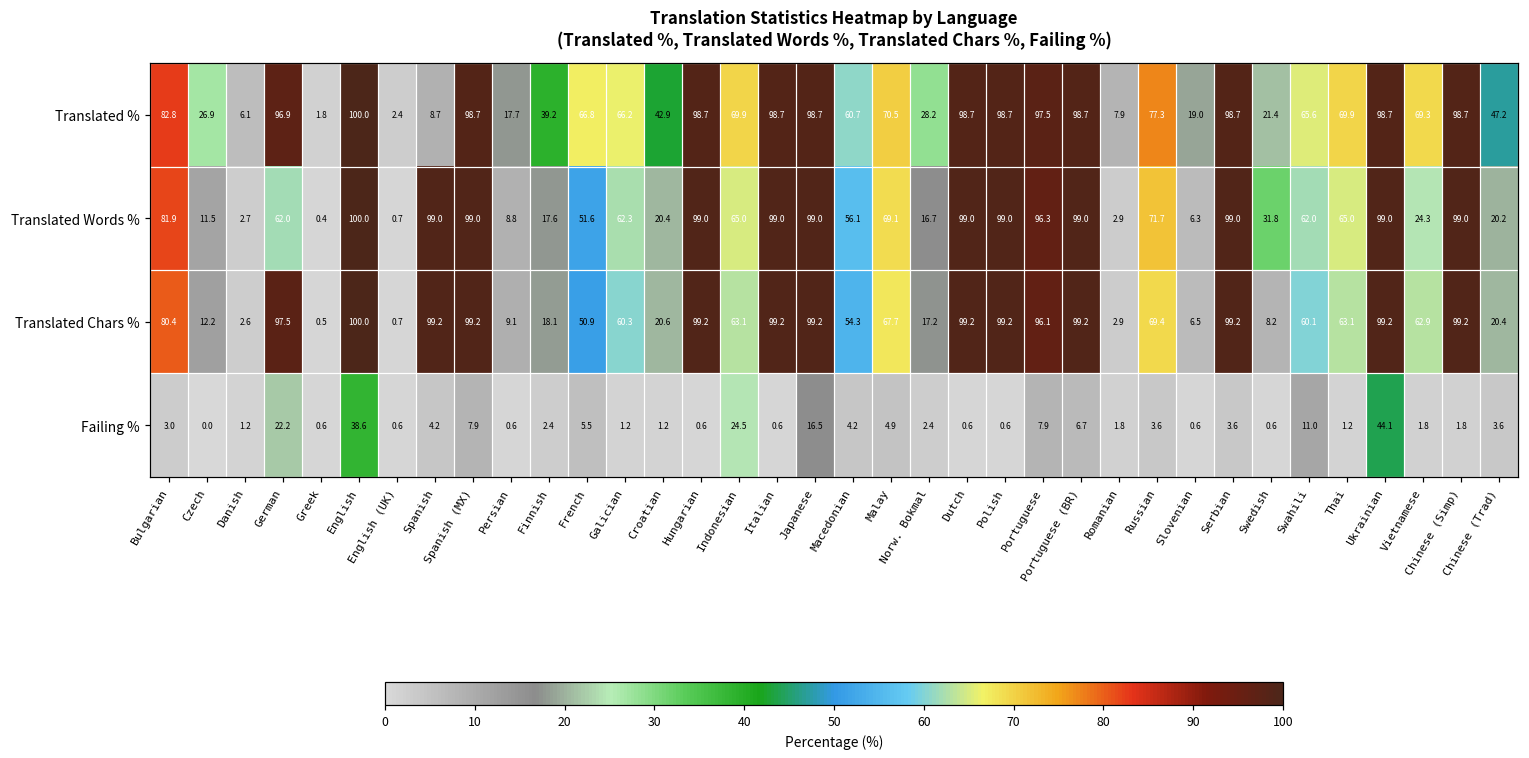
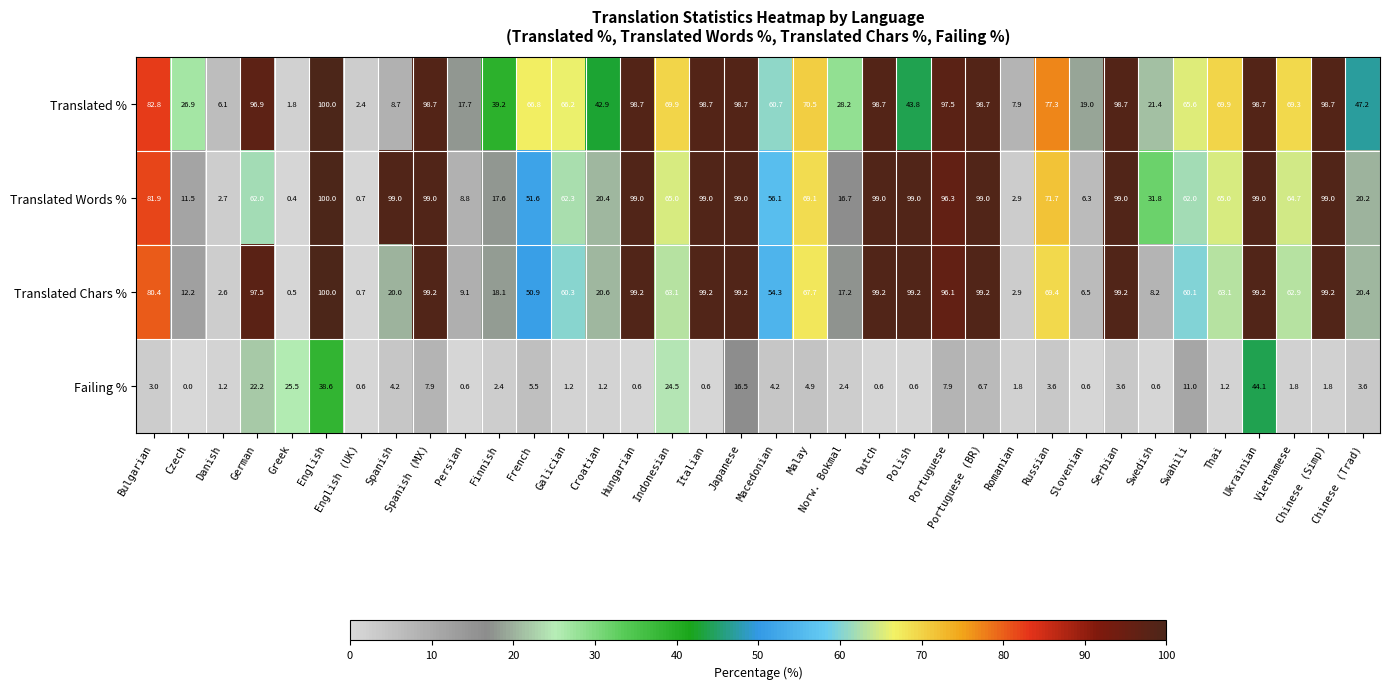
Translated %, Polish: 98.7 -> 43.8
Translated Words %, Vietnamese: 24.3 -> 64.7
Translated Chars %, Spanish: 99.2 -> 20.0
Failing %, Greek: 0.6 -> 25.5
